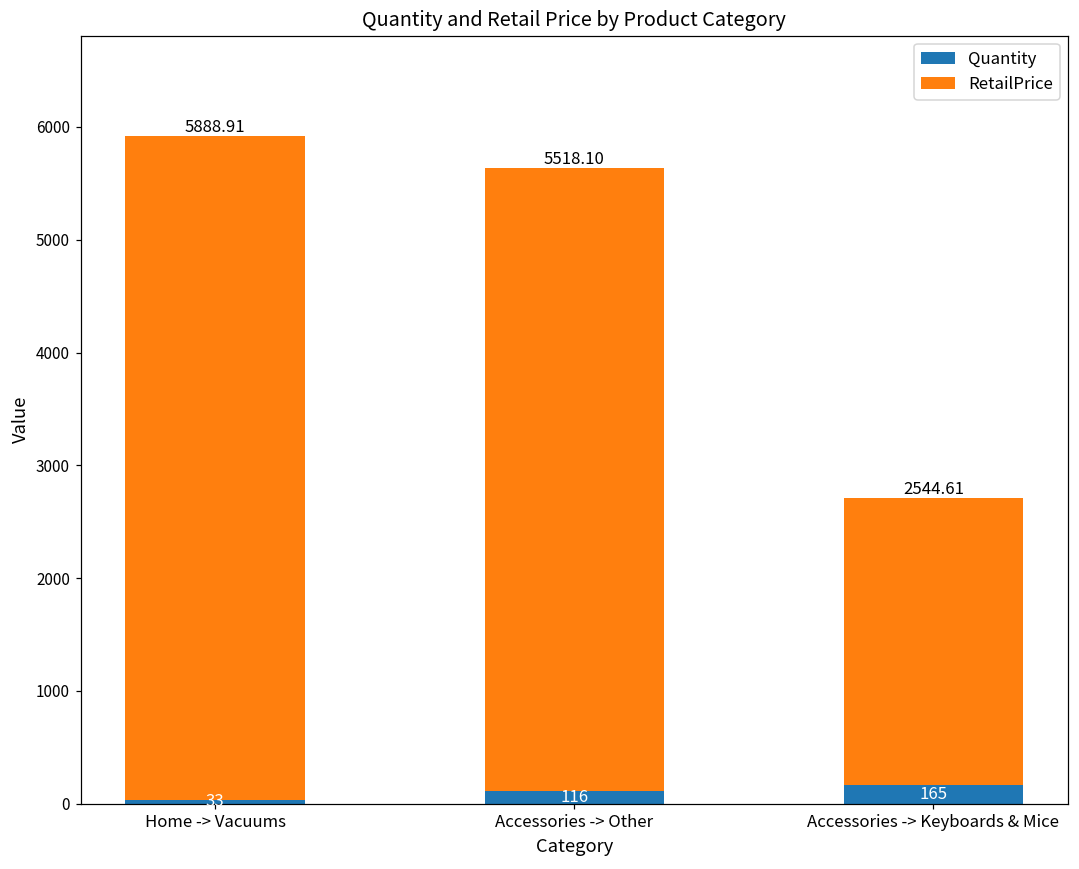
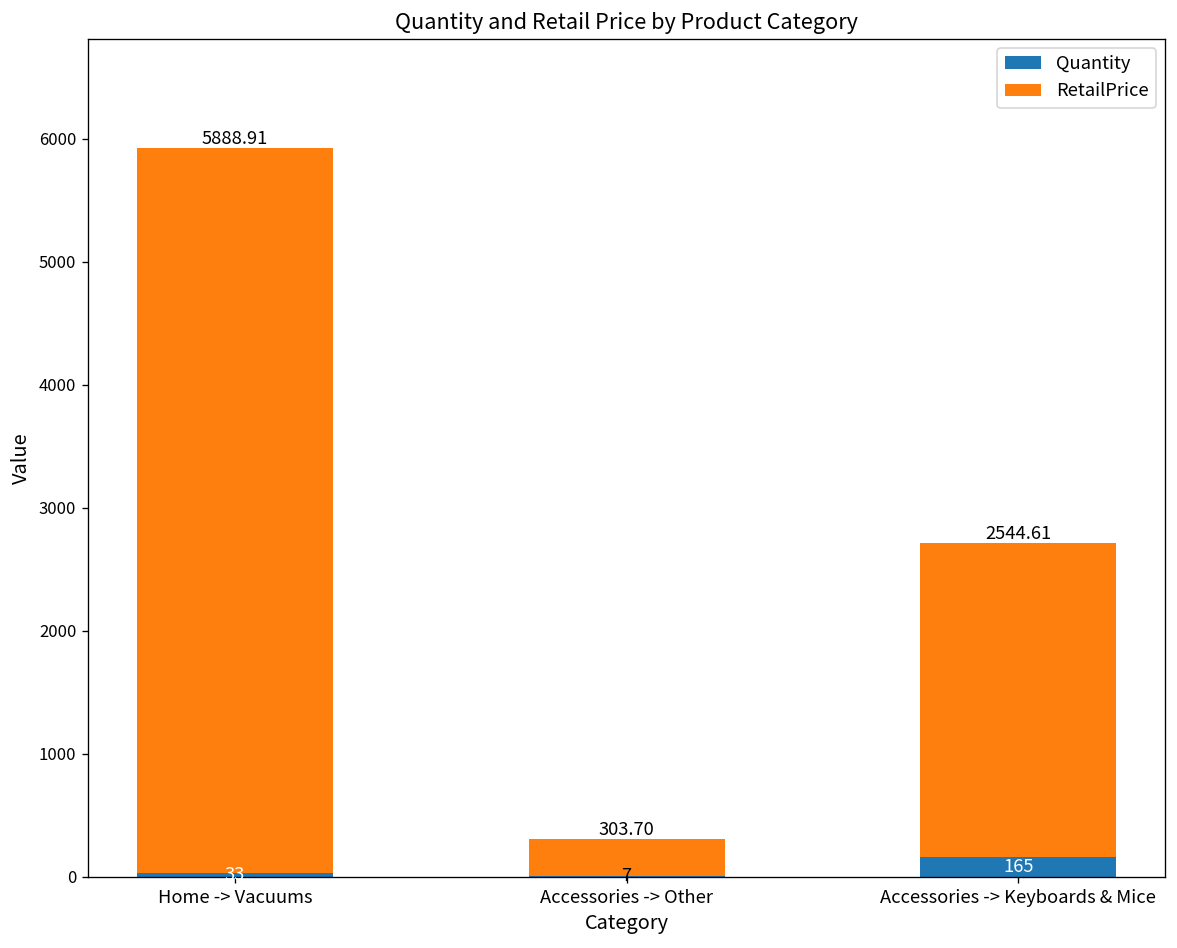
Quantity, Accessories -> Other: 116 -> 7
RetailPrice, Accessories -> Other: 5518.10 -> 303.70
